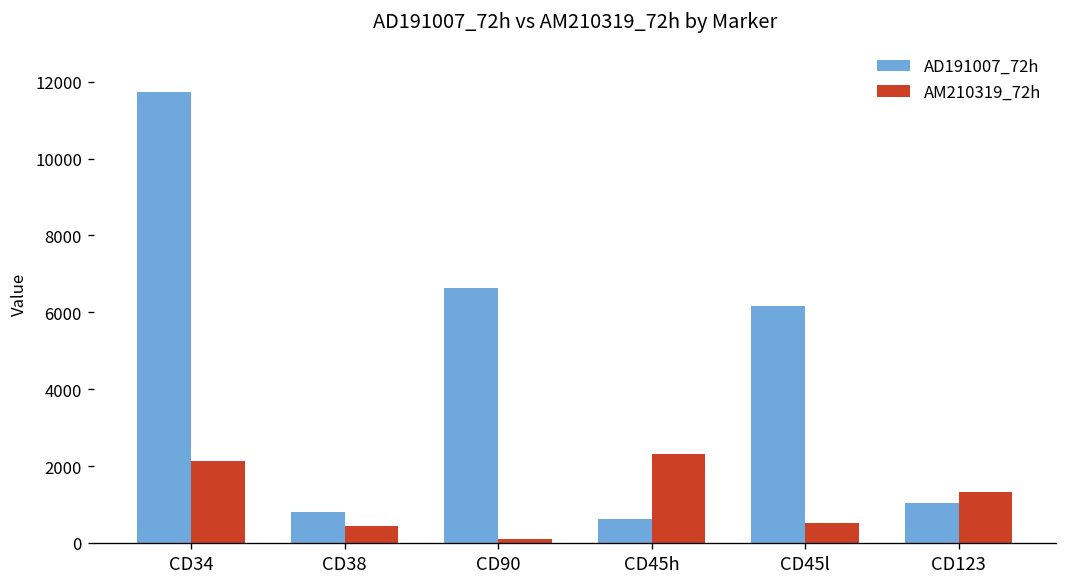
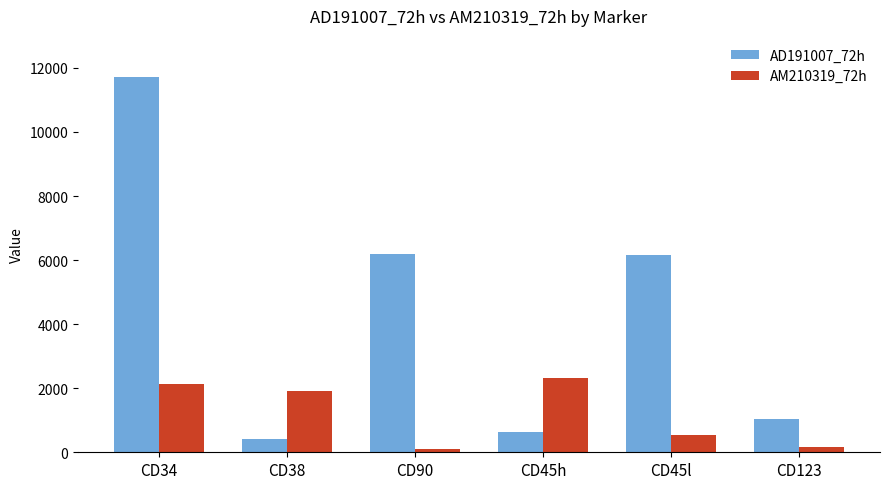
AD191007_72h, CD38: 800 -> 400
AM210319_72h, CD38: 400 -> 1900
AD191007_72h, CD90: 6600 -> 6200
AM210319_72h, CD123: 1300 -> 200
